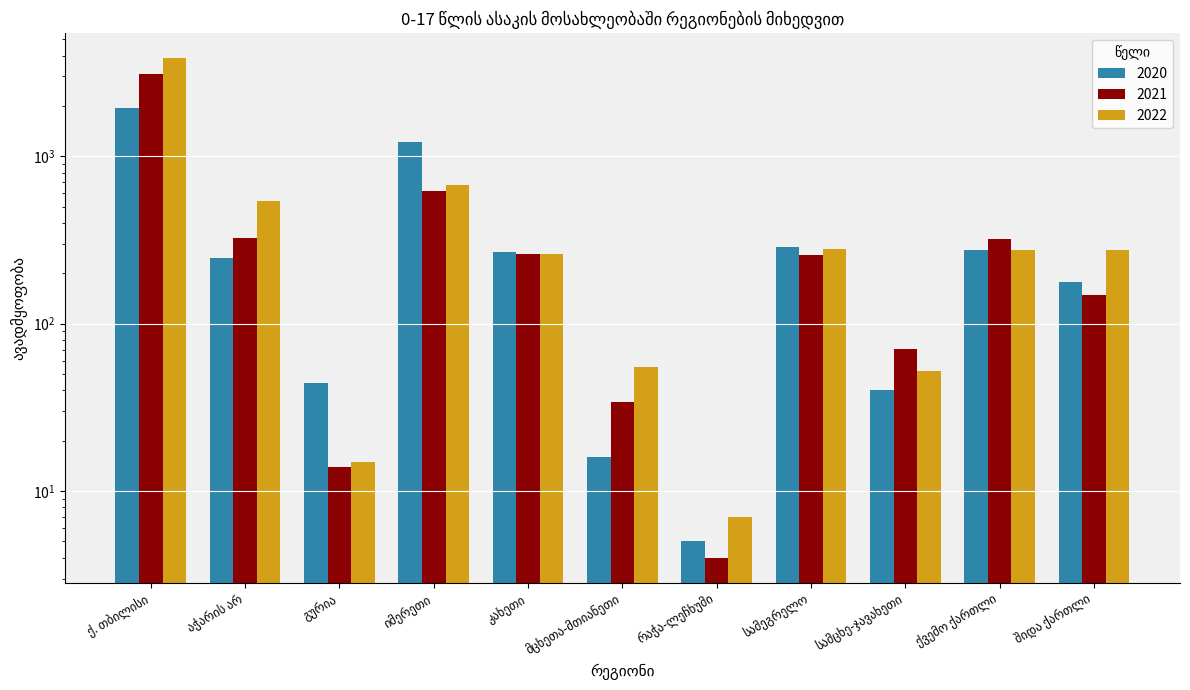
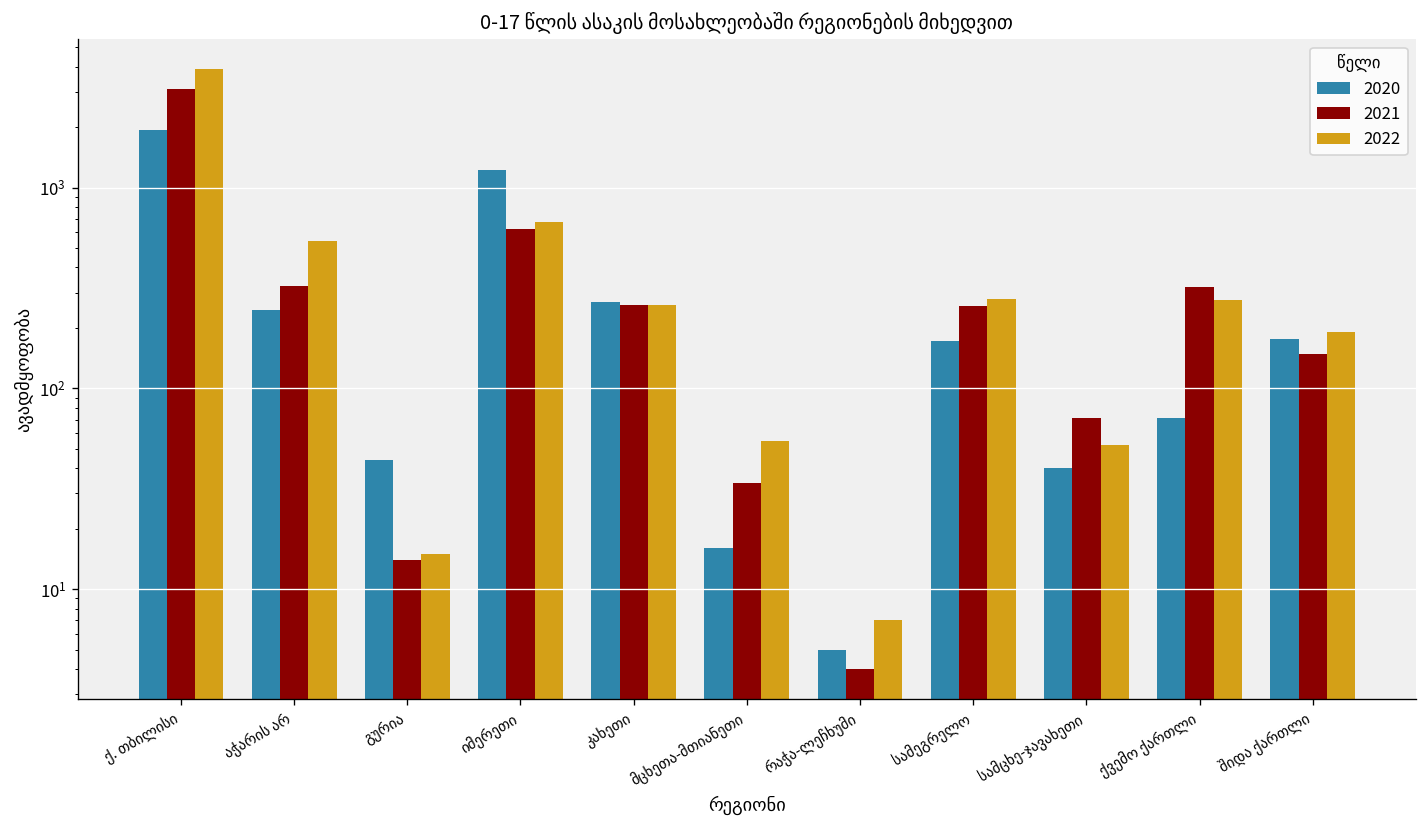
2020, სამეგრელო: 290 -> 170
2020, ქვემო ქართლი: 280 -> 71
2022, შიდა ქართლი: 270 -> 190
